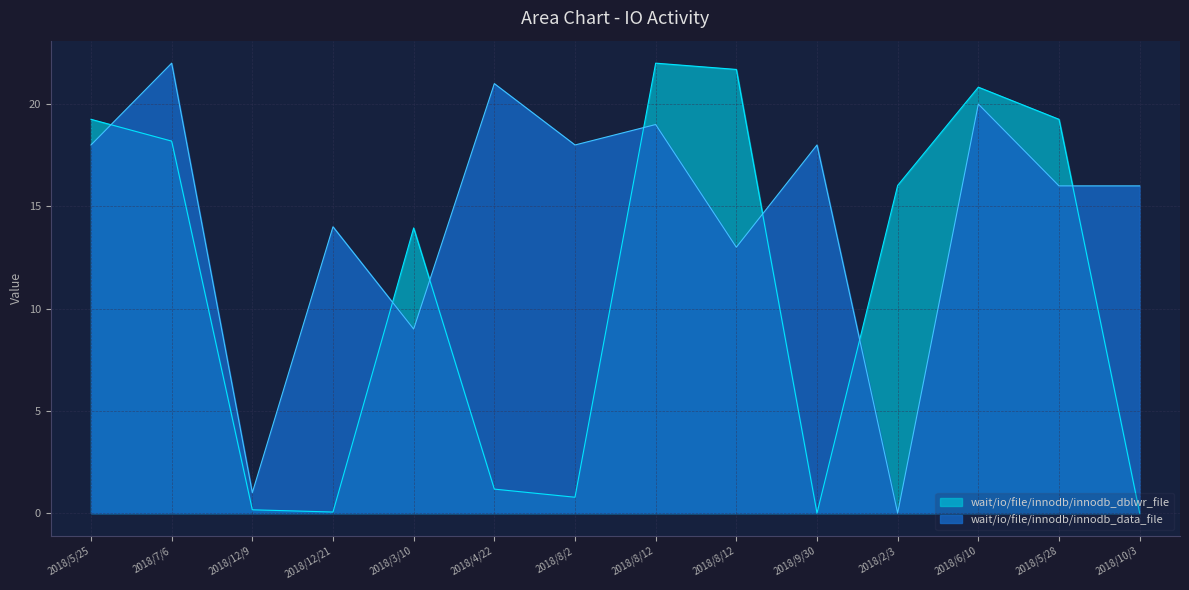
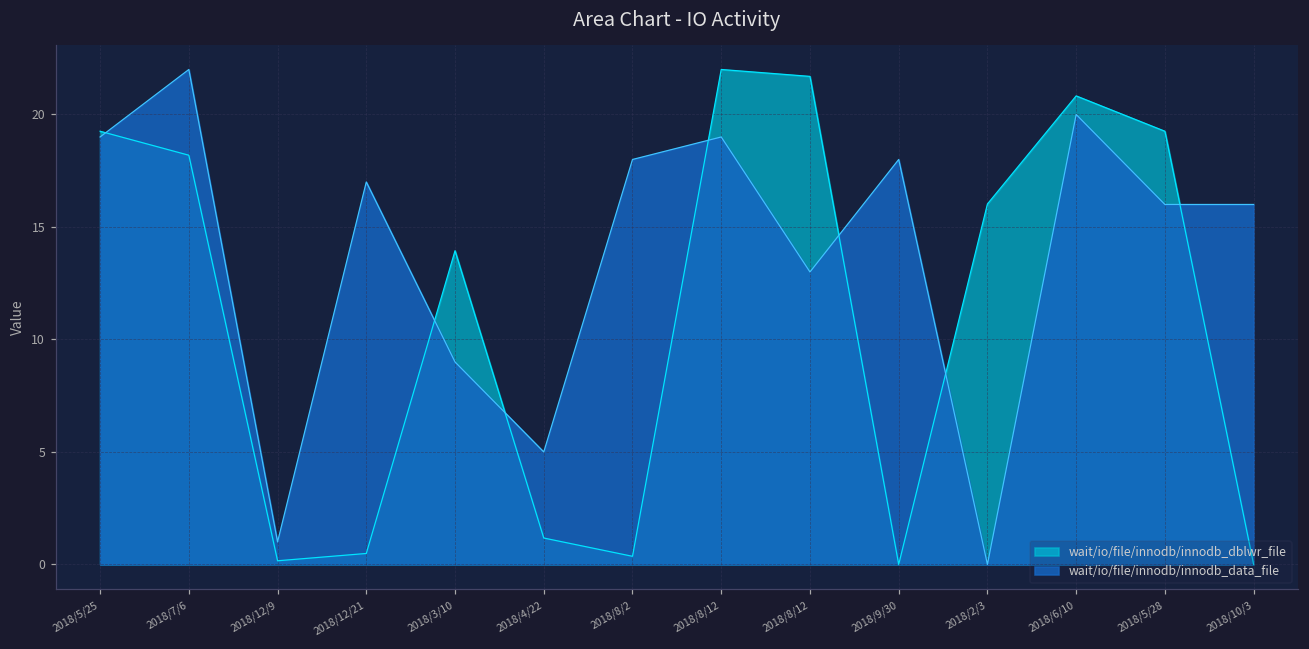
wait/io/file/innodb/innodb_data_file, 2018/5/25: 18 -> 19
wait/io/file/innodb/innodb_dblwr_file, 2018/12/21: 0.1 -> 0.5
wait/io/file/innodb/innodb_data_file, 2018/12/21: 14 -> 17
wait/io/file/innodb/innodb_data_file, 2018/4/22: 21 -> 5
wait/io/file/innodb/innodb_dblwr_file, 2018/8/2: 0.8 -> 0.4
